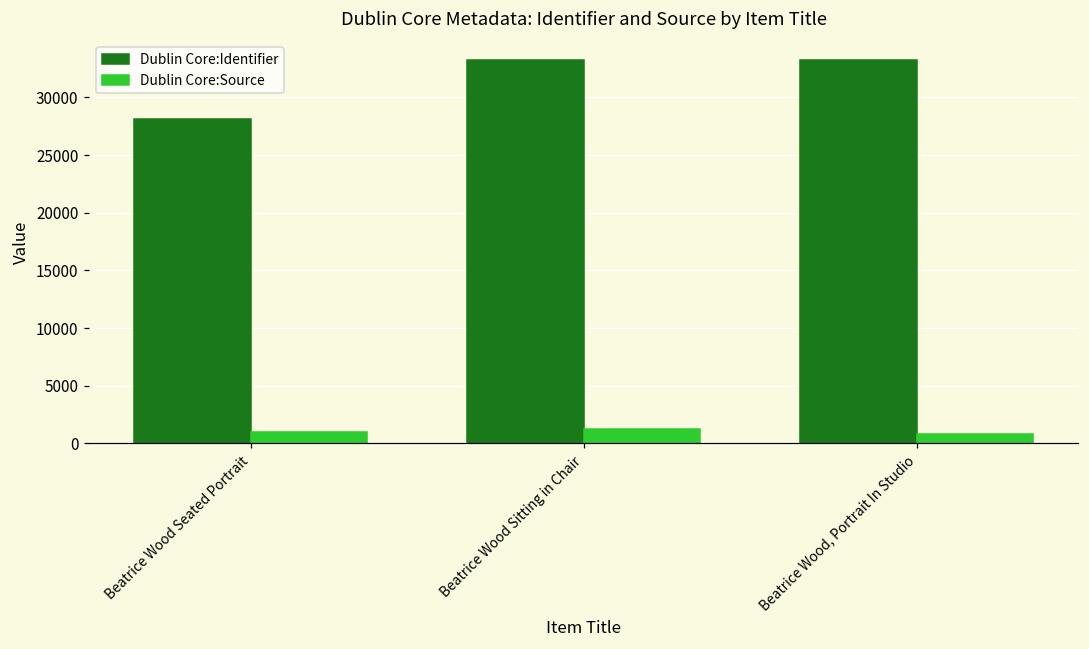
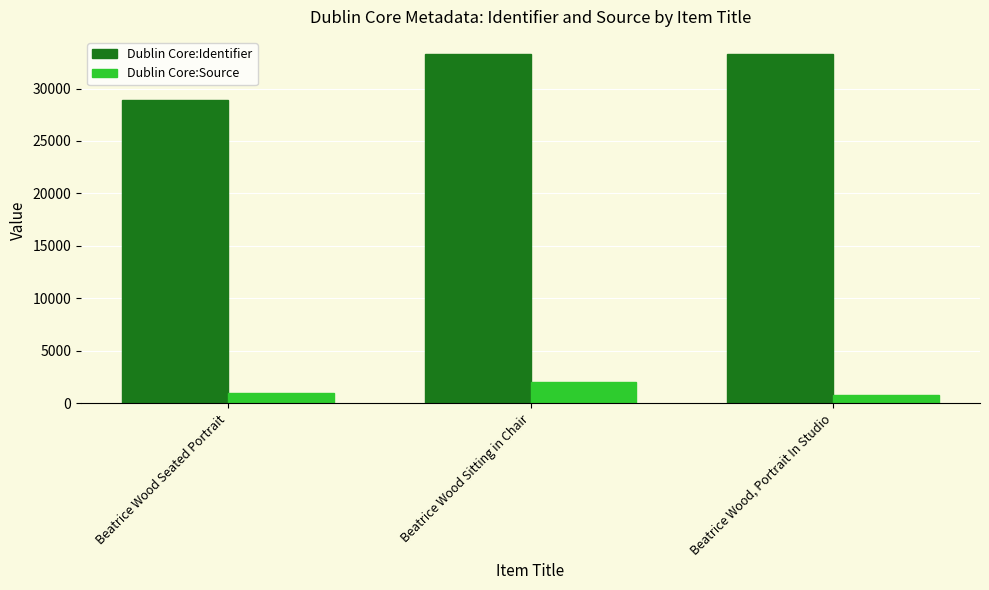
Dublin Core:Identifier, Beatrice Wood Seated Portrait: 28100 -> 28900
Dublin Core:Source, Beatrice Wood Sitting in Chair: 1200 -> 2000
